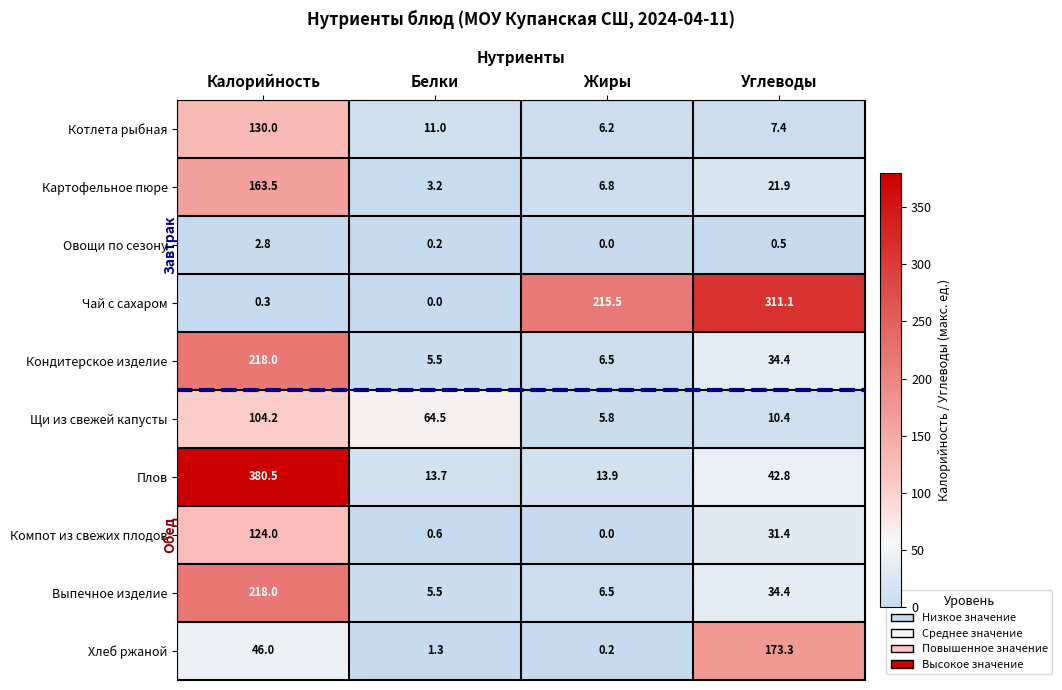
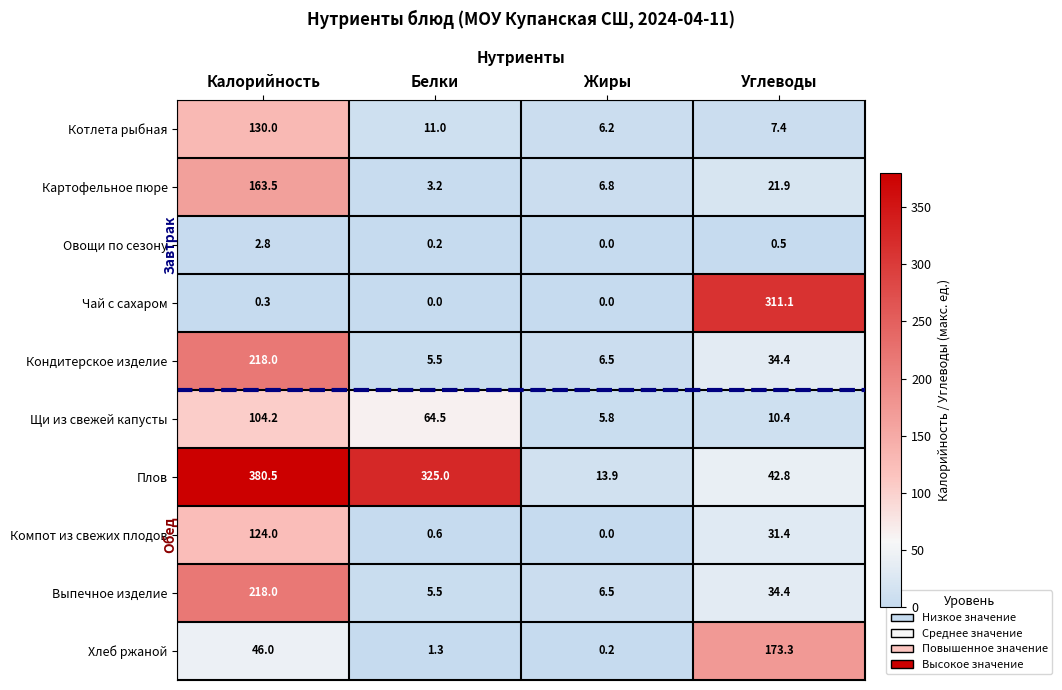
Чай с сахаром, Жиры: 215.5 -> 0.0
Плов, Белки: 13.7 -> 325.0
